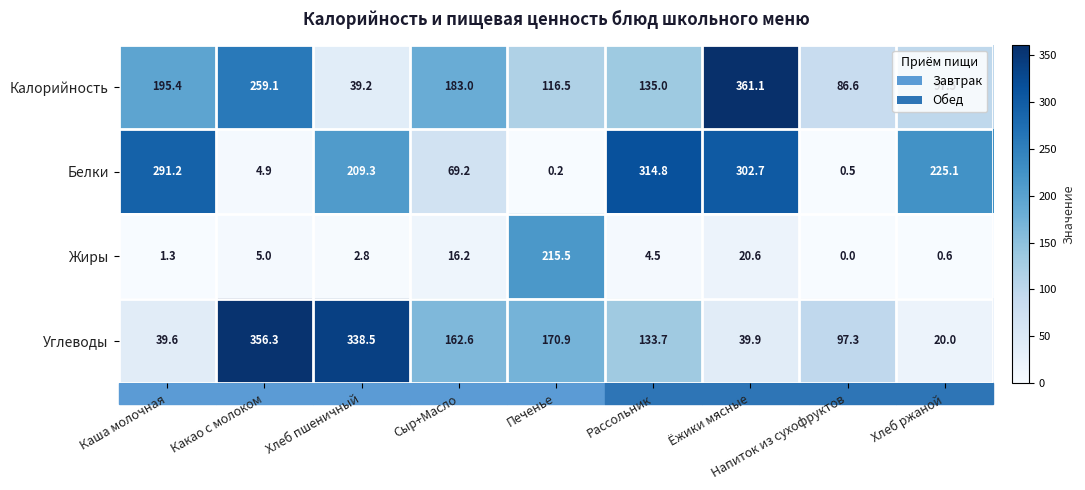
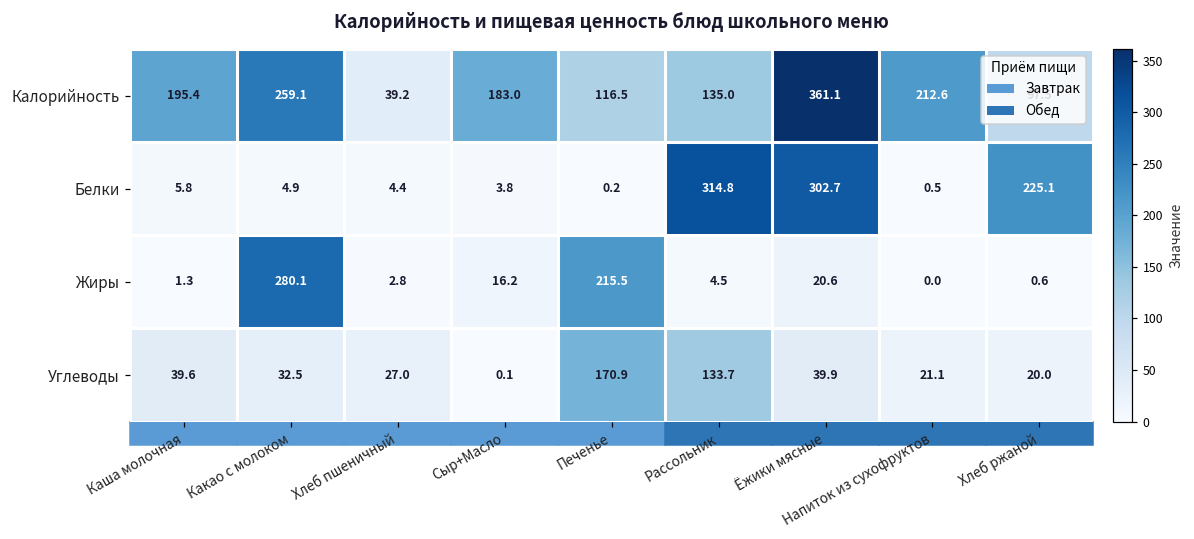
Калорийность, Напиток из сухофруктов: 86.6 -> 212.6
Белки, Каша молочная: 291.2 -> 5.8
Белки, Хлеб пшеничный: 209.3 -> 4.4
Белки, Сыр+Масло: 69.2 -> 3.8
Жиры, Какао с молоком: 5.0 -> 280.1
Углеводы, Какао с молоком: 356.3 -> 32.5
Углеводы, Хлеб пшеничный: 338.5 -> 27.0
Углеводы, Сыр+Масло: 162.6 -> 0.1
Углеводы, Напиток из сухофруктов: 97.3 -> 21.1
